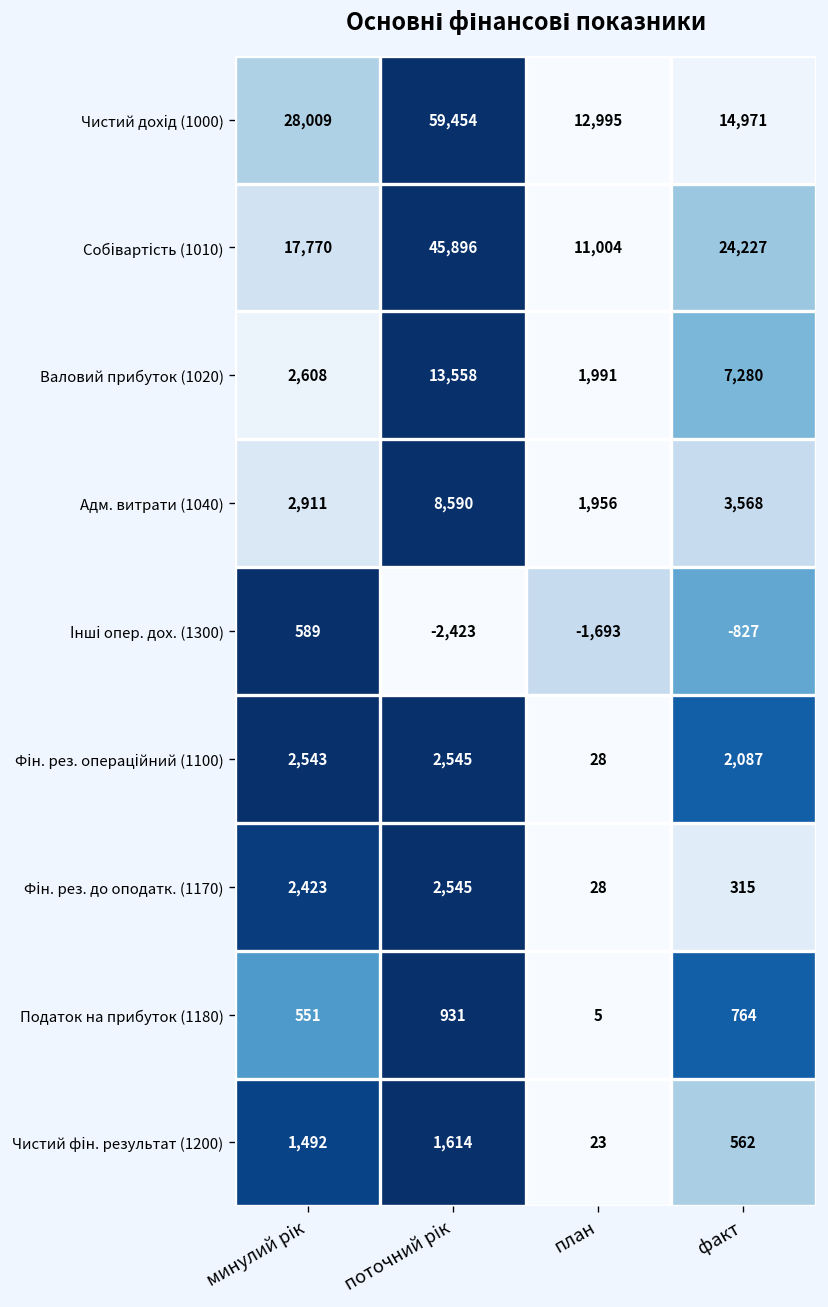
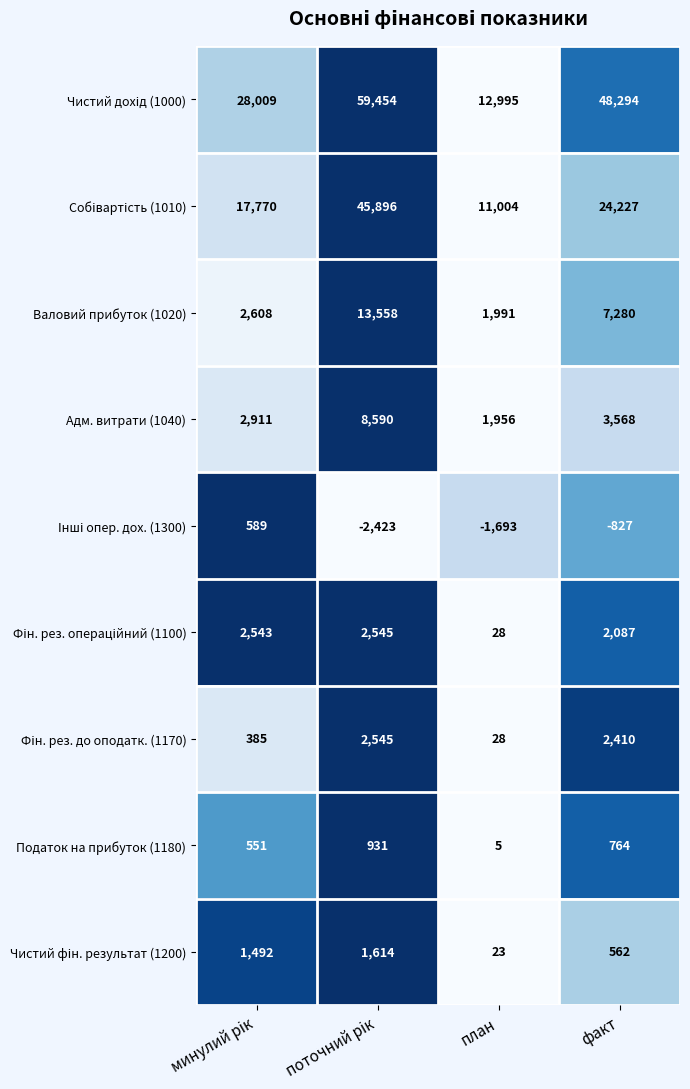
Чистий дохід (1000), факт: 14,971 -> 48,294
Фін. рез. до оподатк. (1170), минулий рік: 2,423 -> 385
Фін. рез. до оподатк. (1170), факт: 315 -> 2,410
